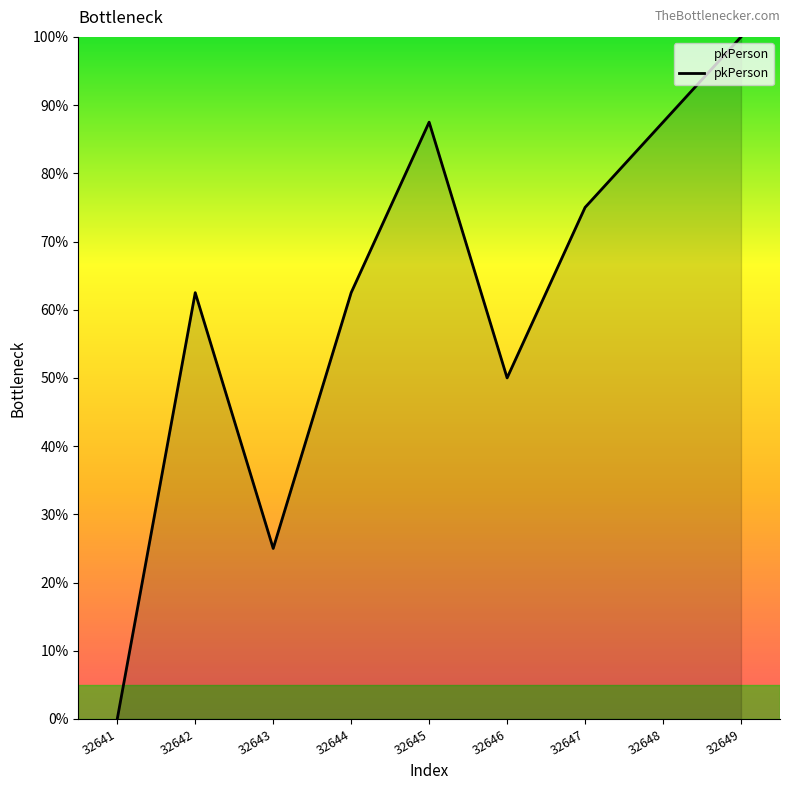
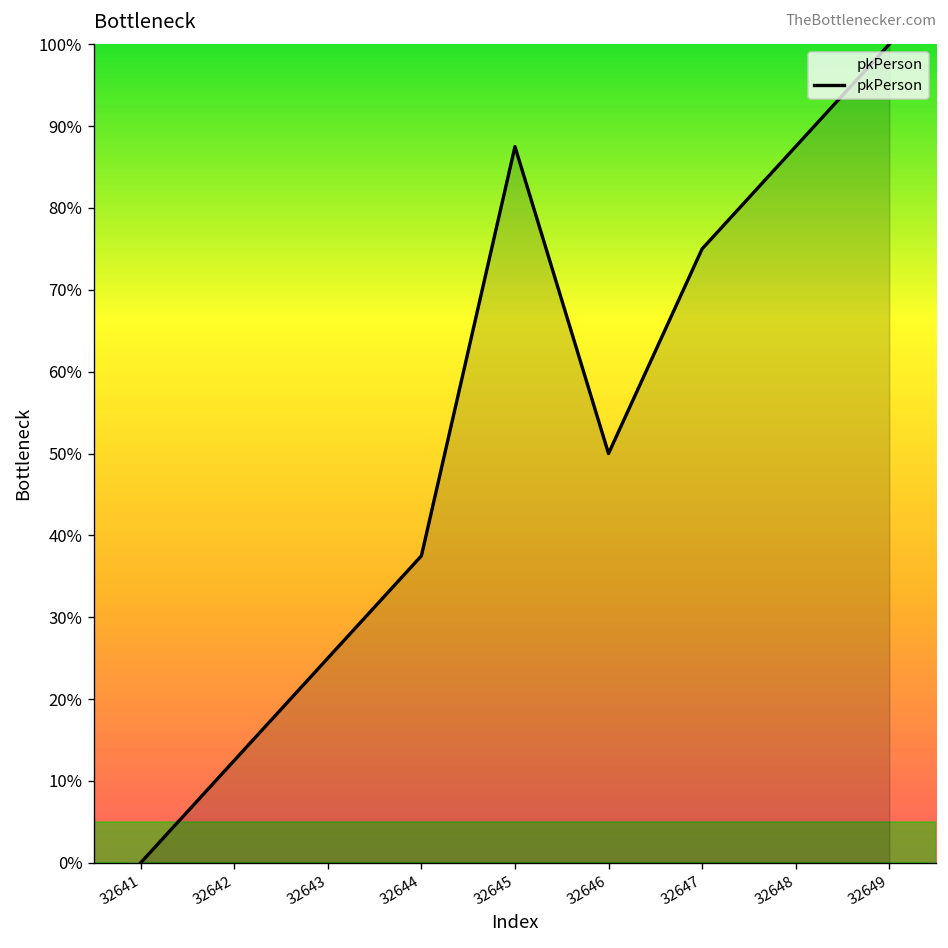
32642: 63% -> 13%
32644: 63% -> 38%
